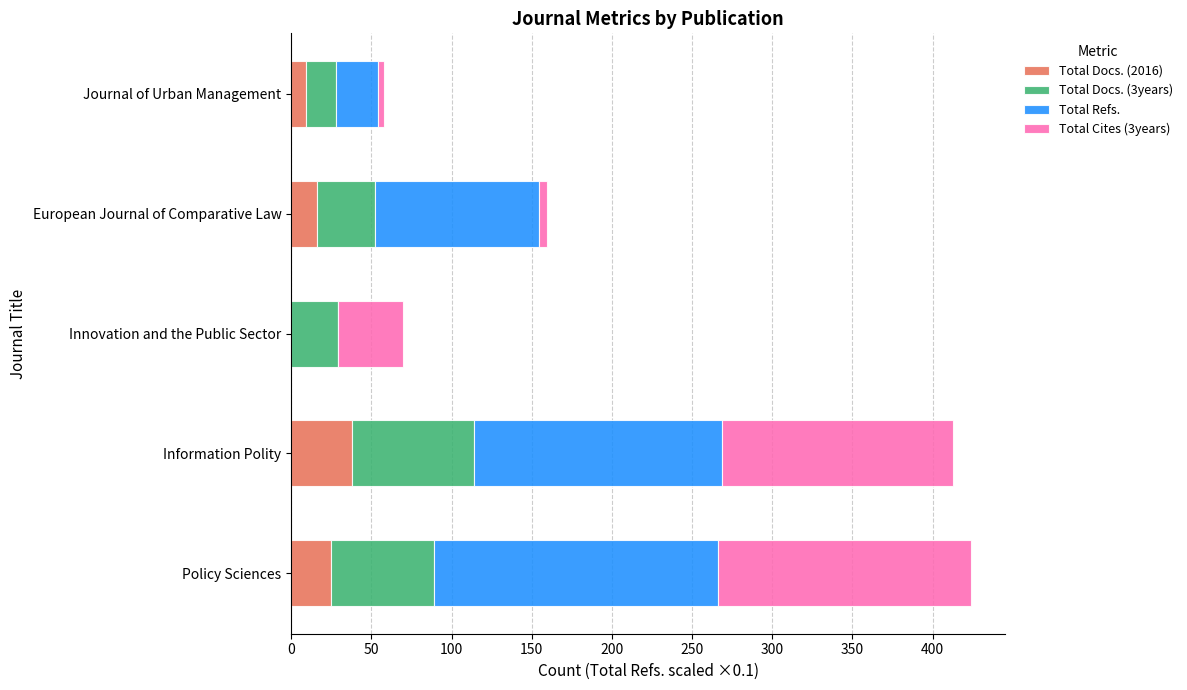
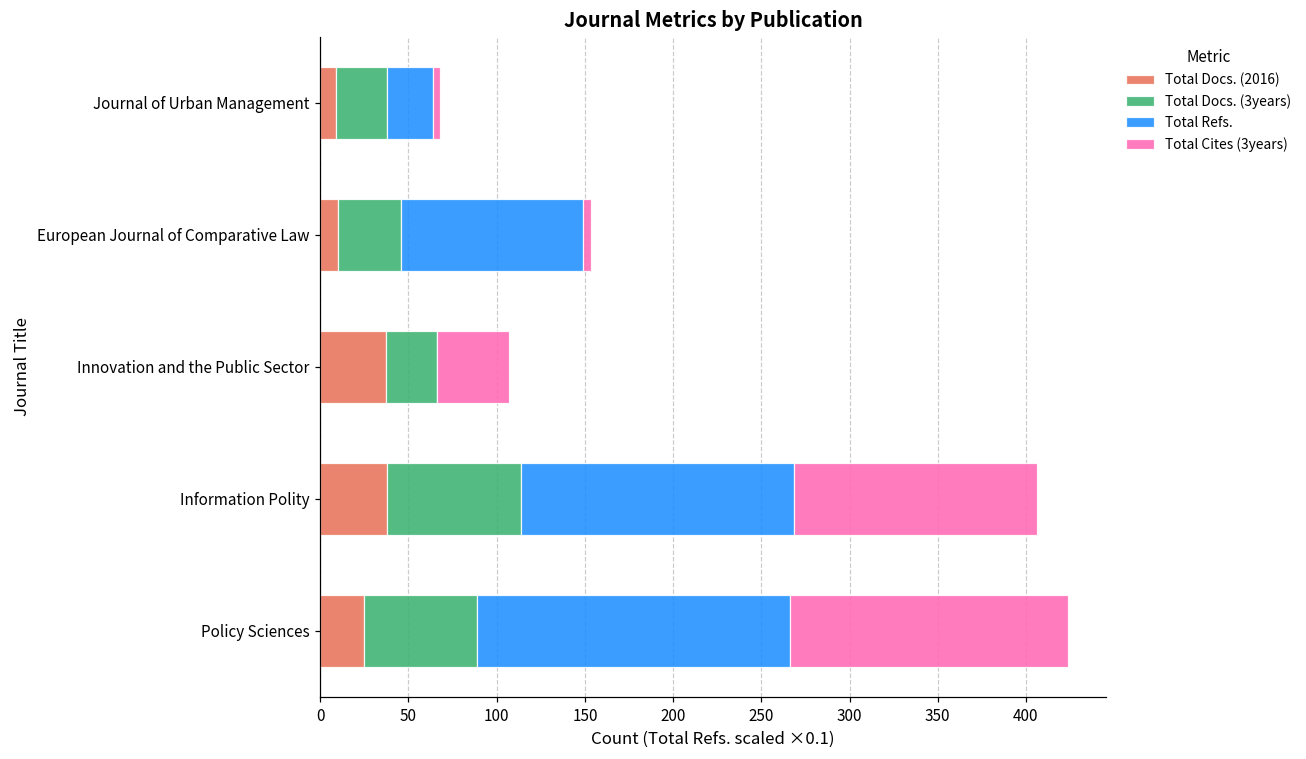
Total Docs. (3years), Journal of Urban Management: 19 -> 29
Total Docs. (2016), European Journal of Comparative Law: 16 -> 10
Total Docs. (2016), Innovation and the Public Sector: 0 -> 37
Total Cites (3years), Information Polity: 144 -> 138
